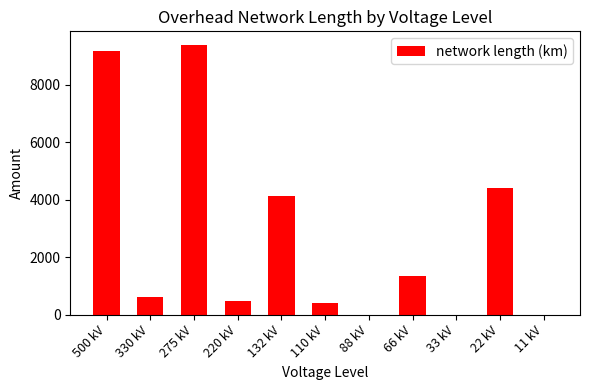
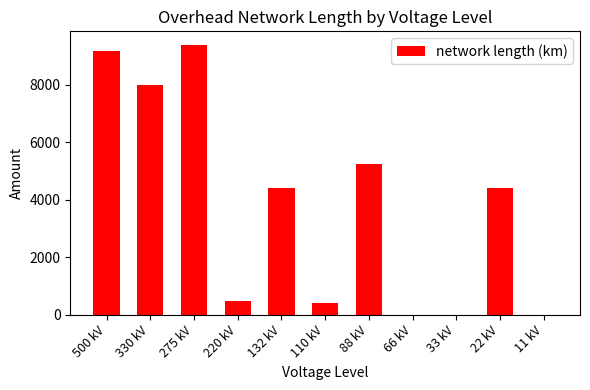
330 kV: 600 -> 8000
132 kV: 4100 -> 4400
88 kV: 0 -> 5200
66 kV: 1300 -> 0
